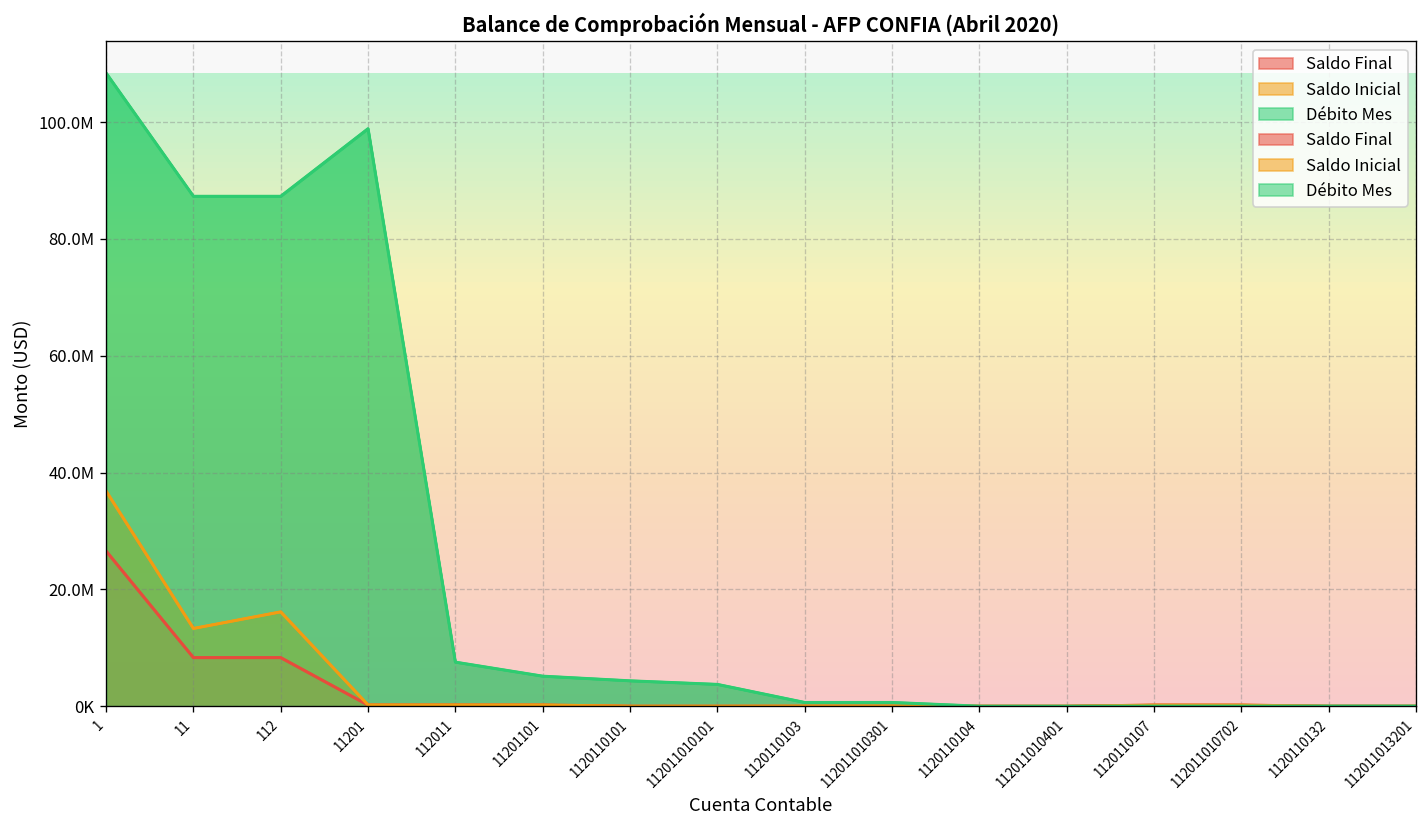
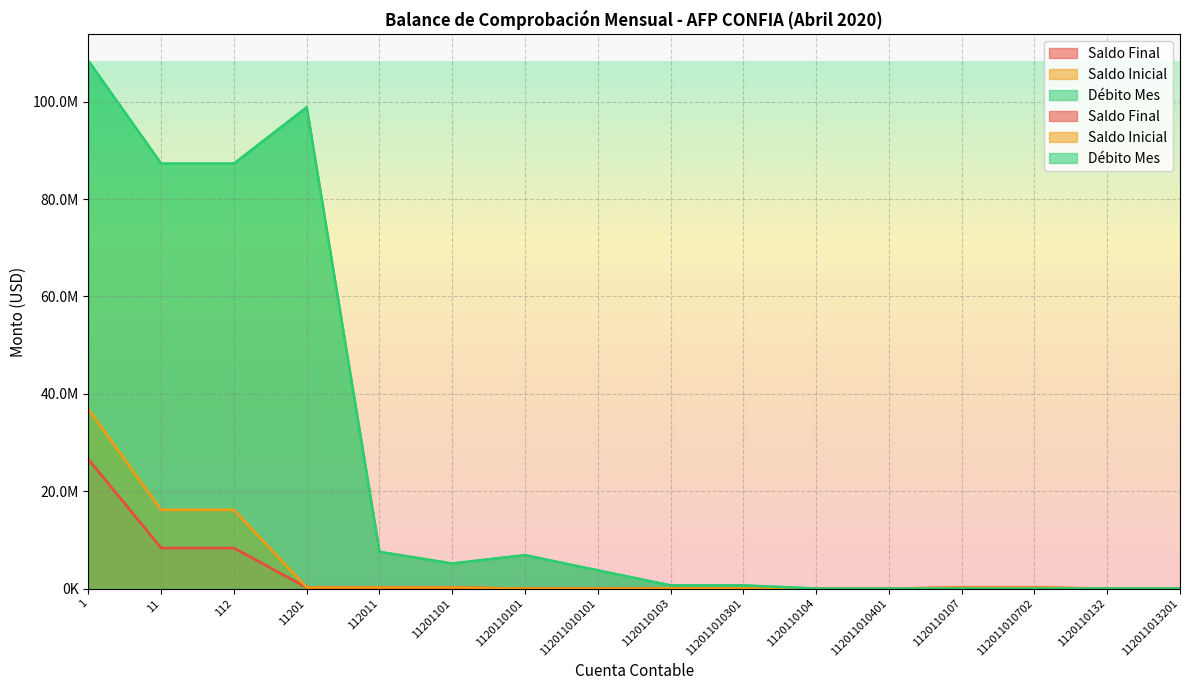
Saldo Inicial, 11: 13000000 -> 16000000
Débito Mes, 1120110101: 4000000 -> 7000000
